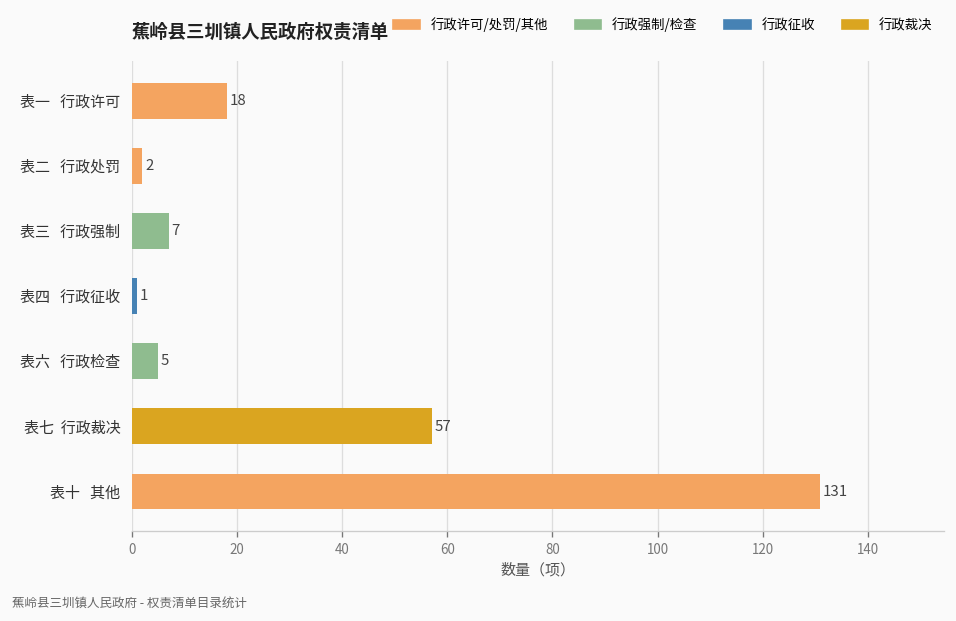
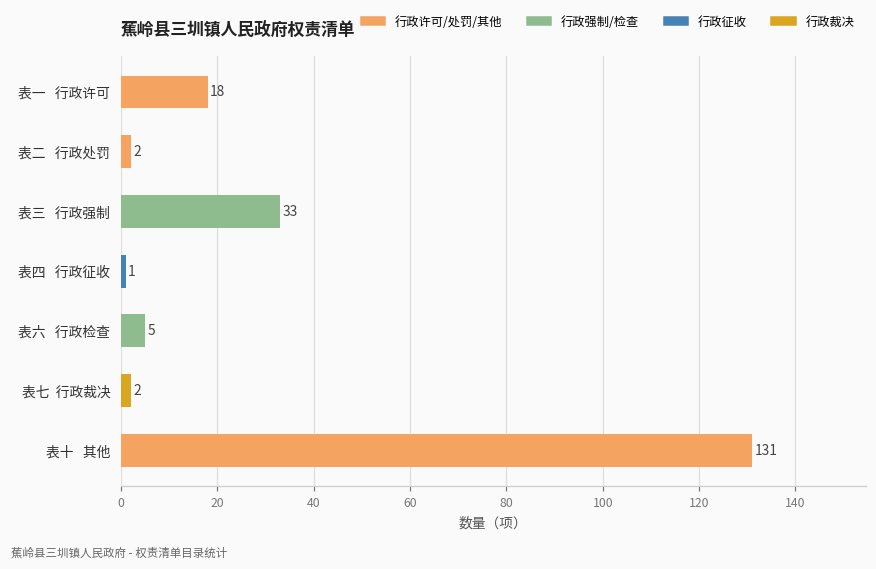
表三 行政强制: 7 -> 33
表七 行政裁决: 57 -> 2
